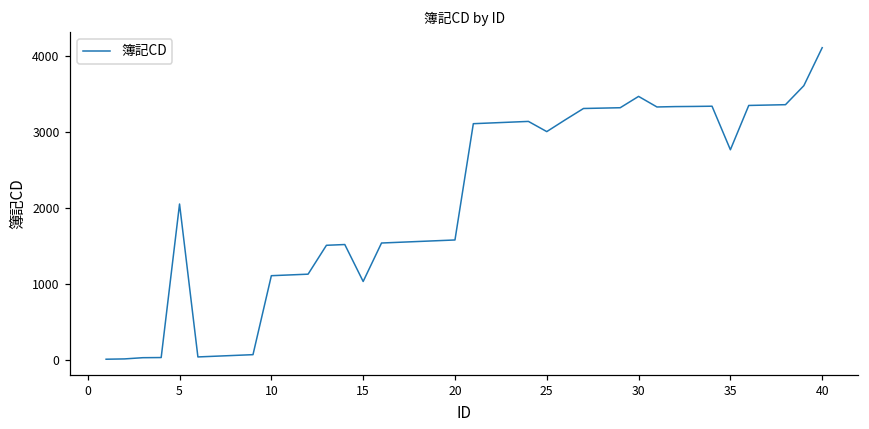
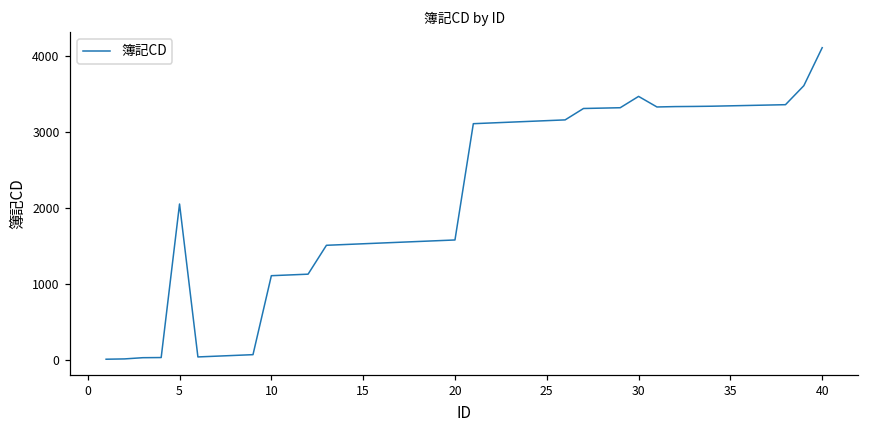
15: 1000 -> 1500
25: 3000 -> 3200
35: 2800 -> 3300
